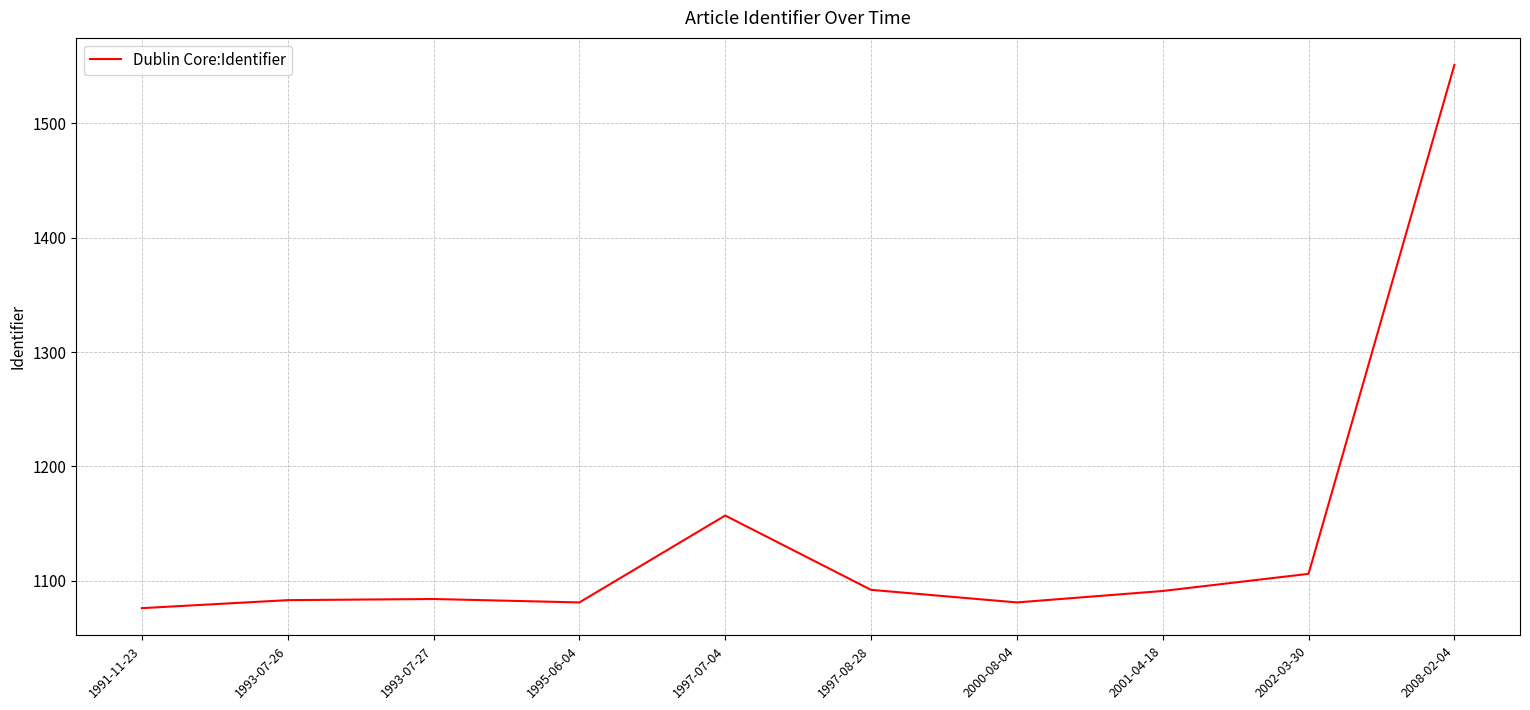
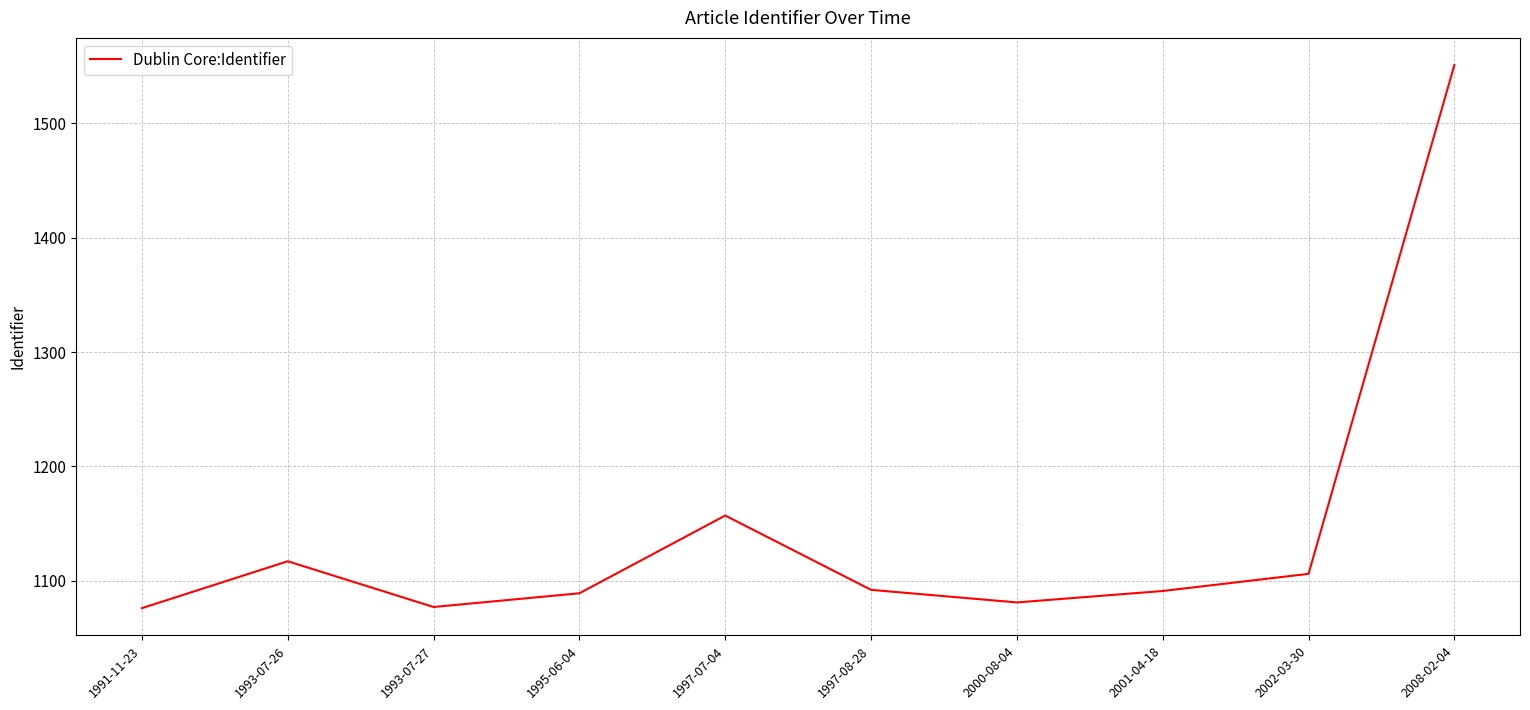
1993-07-26: 1083 -> 1117
1993-07-27: 1084 -> 1077
1995-06-04: 1081 -> 1089
